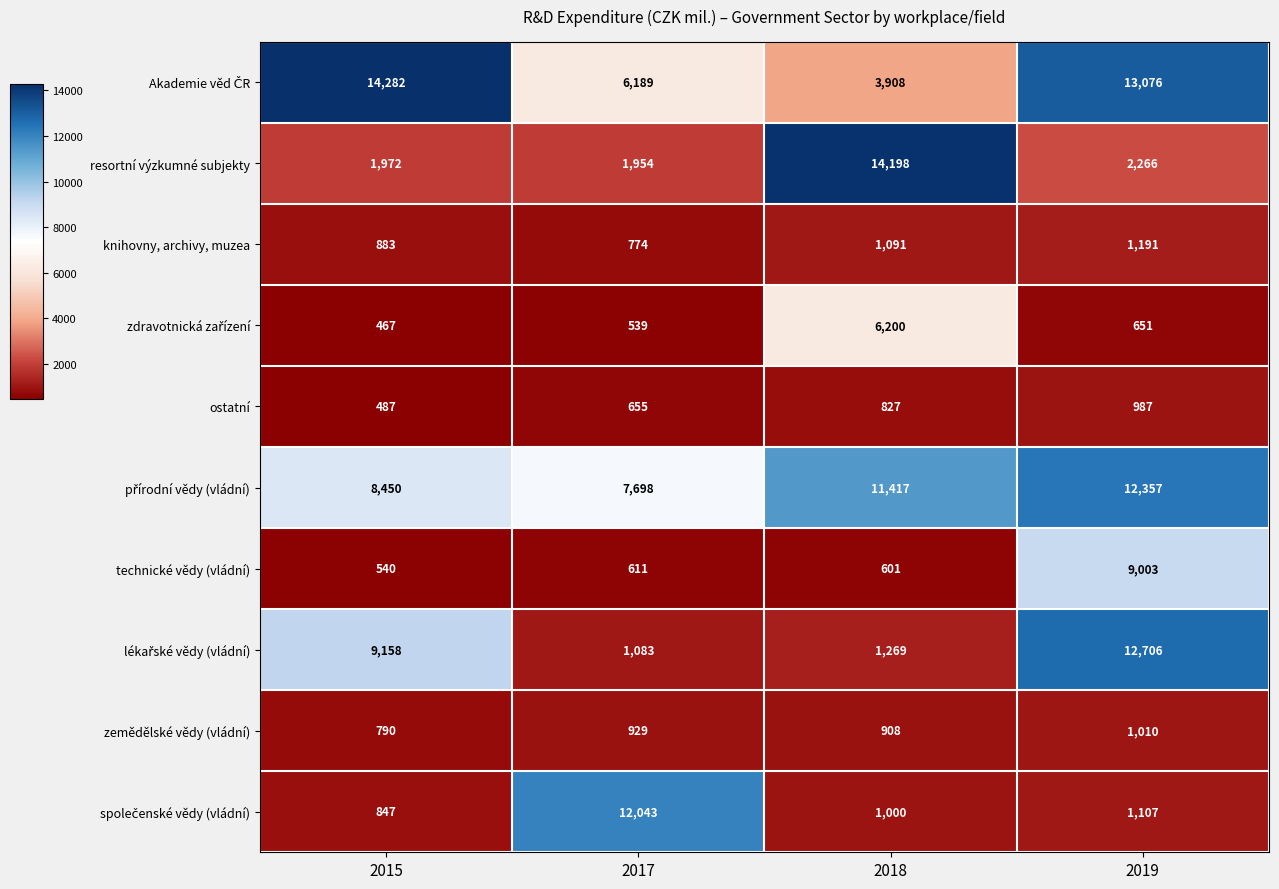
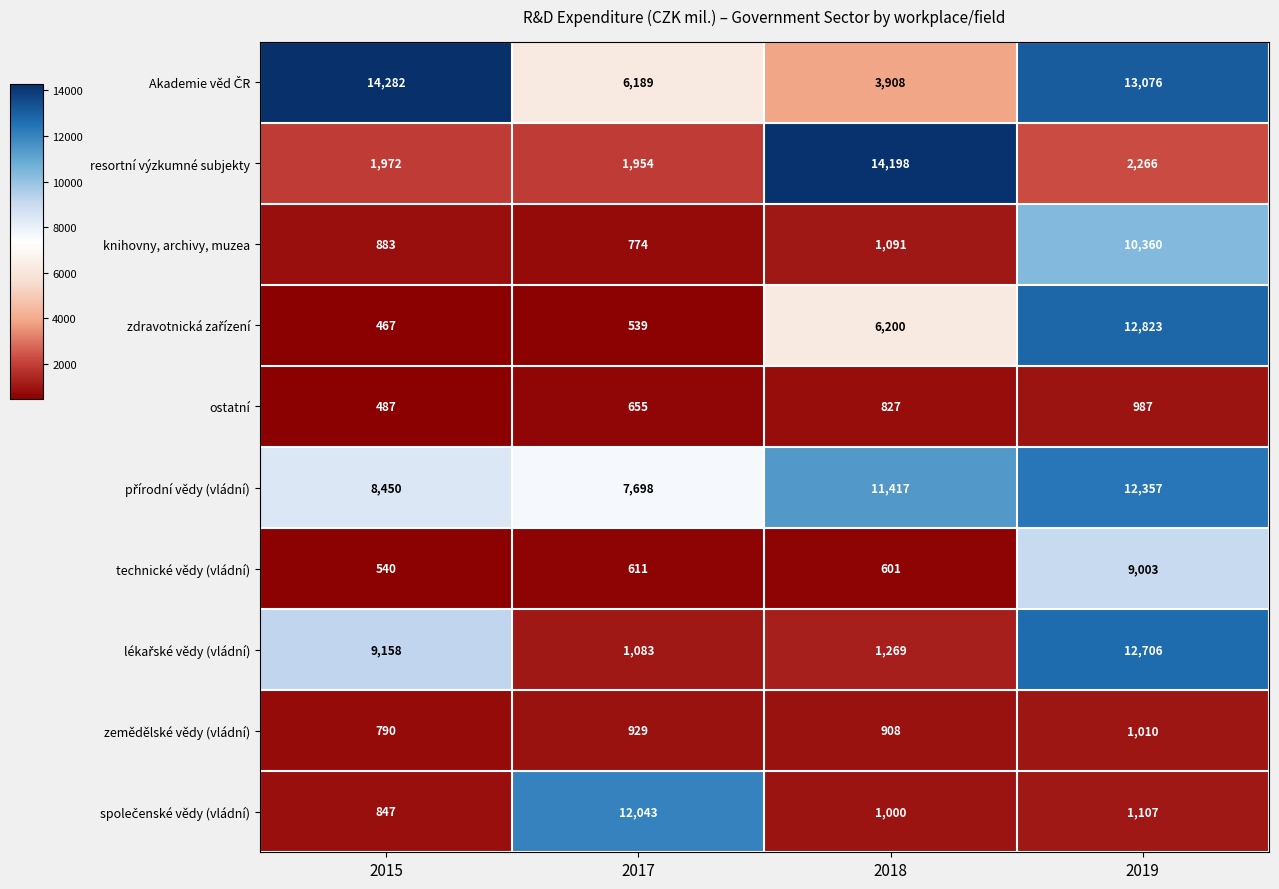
knihovny, archivy, muzea, 2019: 1,191 -> 10,360
zdravotnická zařízení, 2019: 651 -> 12,823
